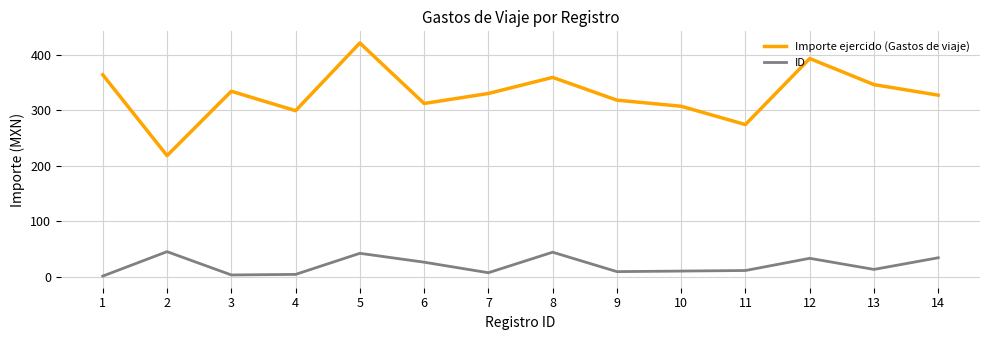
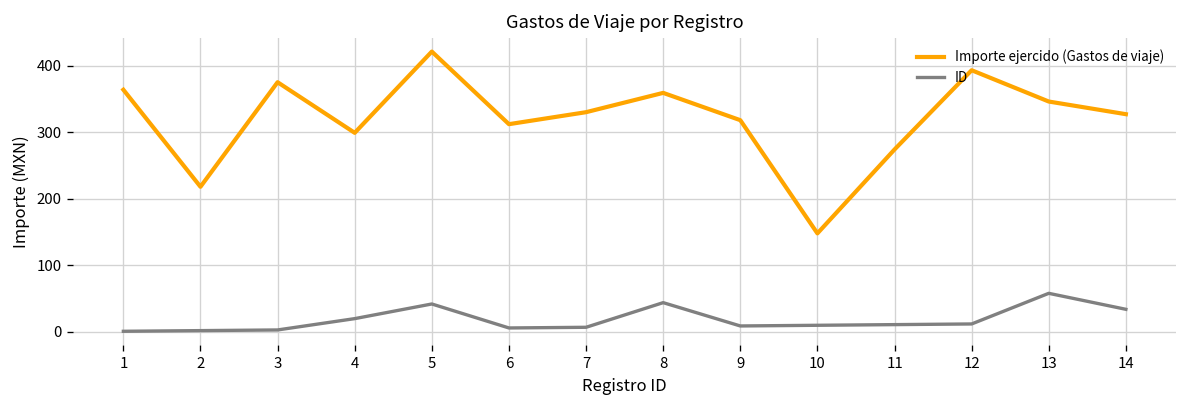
ID, 2: 50 -> 0
Importe ejercido (Gastos de viaje), 3: 330 -> 380
ID, 4: 0 -> 20
ID, 6: 30 -> 10
Importe ejercido (Gastos de viaje), 10: 310 -> 150
ID, 12: 30 -> 10
ID, 13: 10 -> 60
